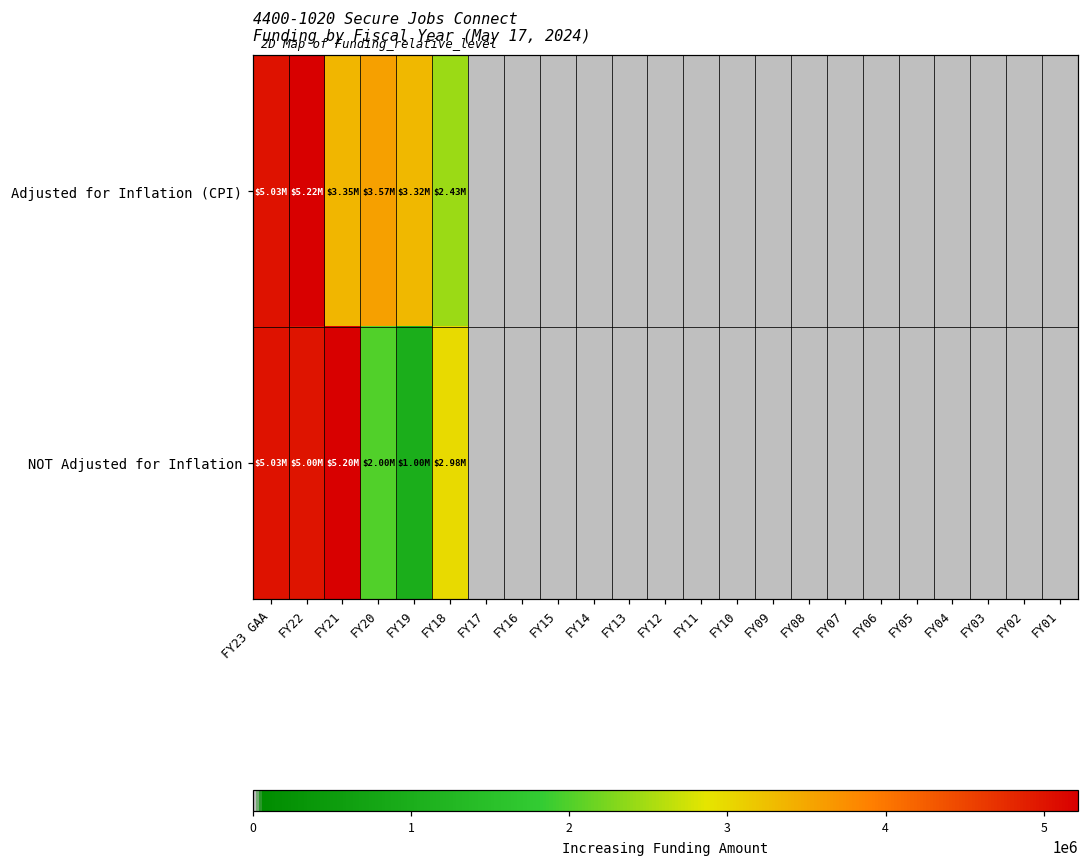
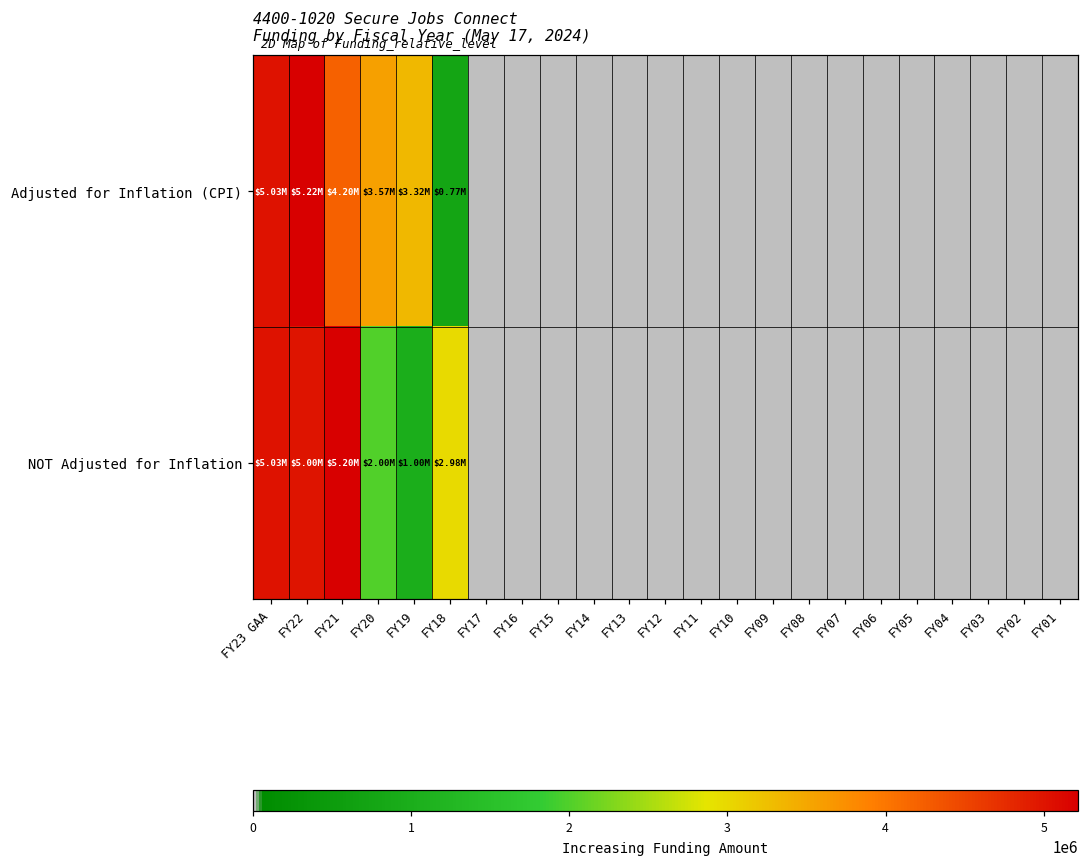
Adjusted for Inflation (CPI), FY21: $3.35M -> $4.20M
Adjusted for Inflation (CPI), FY18: $2.43M -> $0.77M
